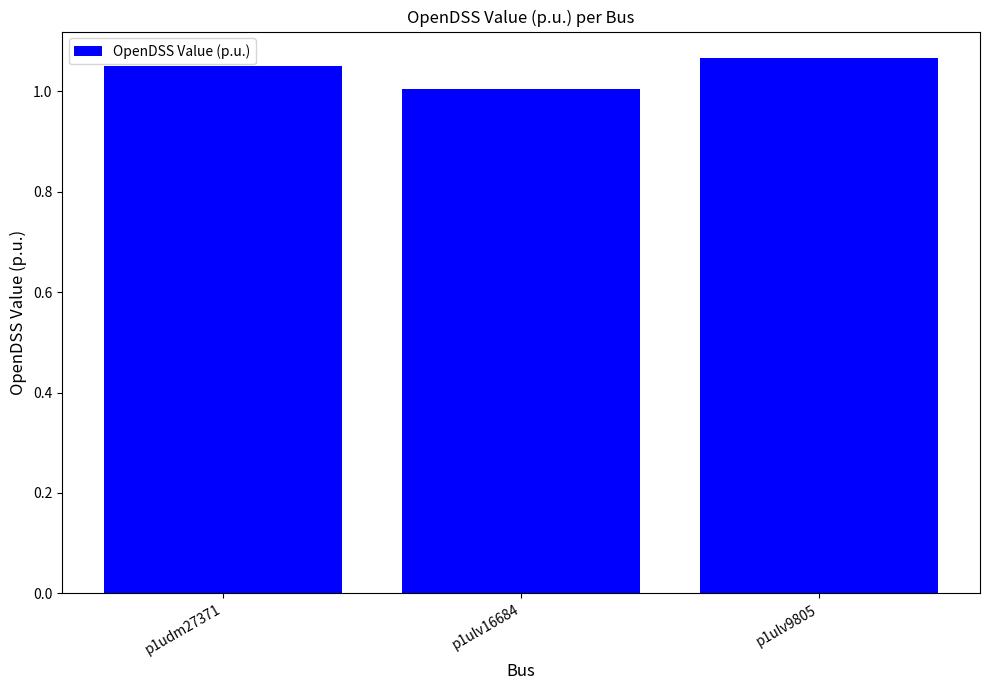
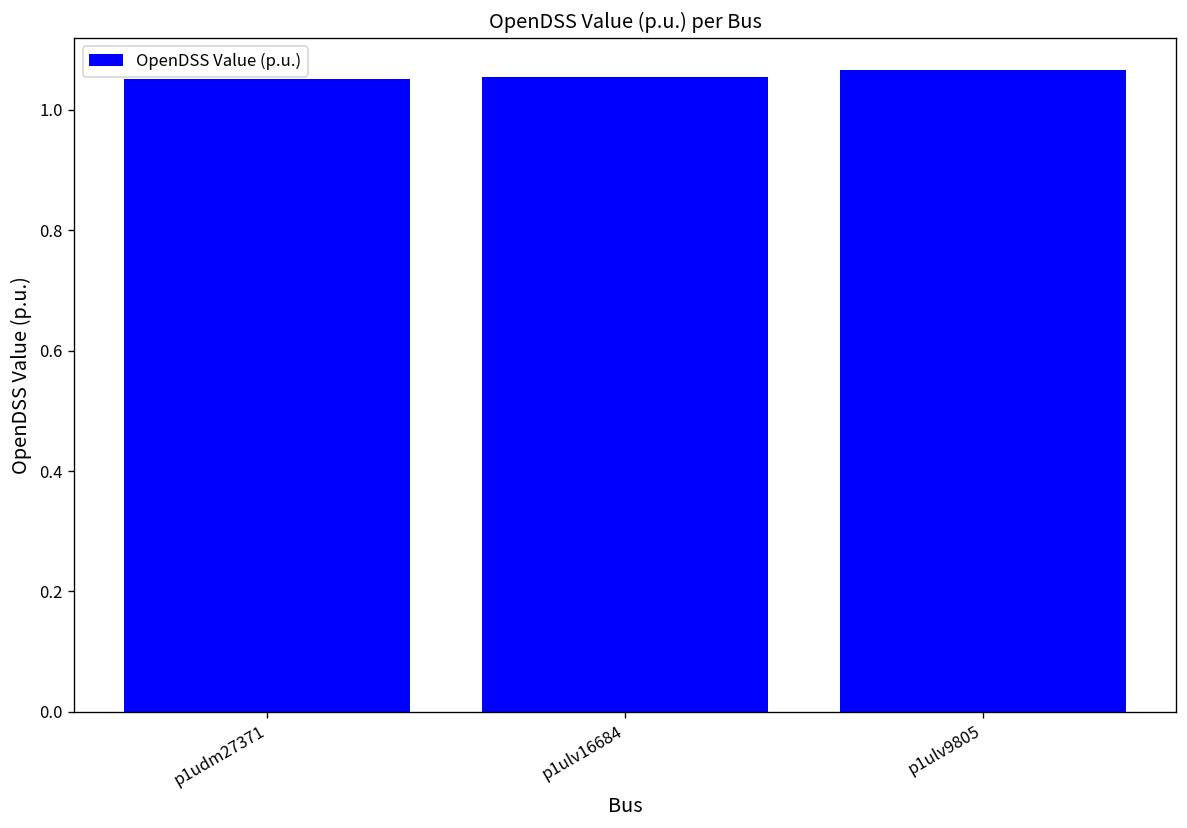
p1ulv16684: 1.01 -> 1.05
